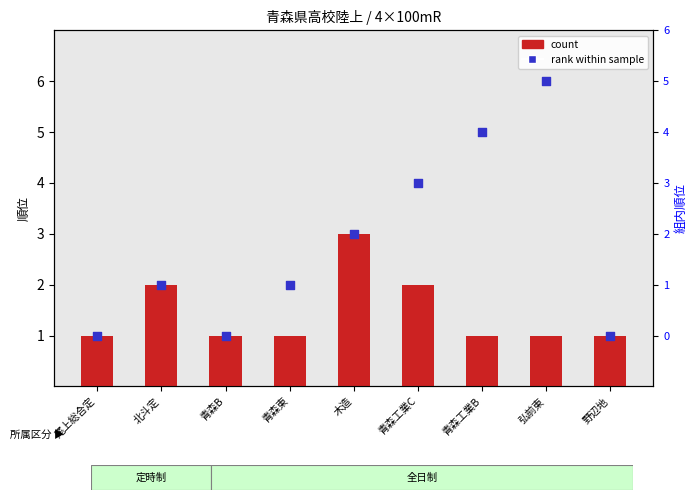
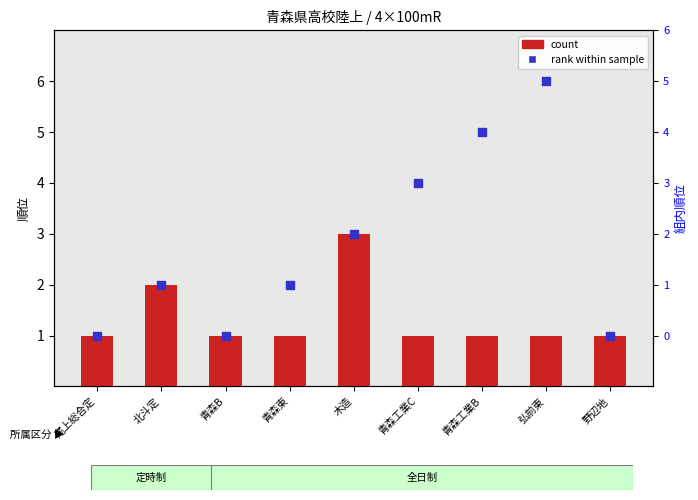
count, 青森工業C: 2 -> 1
